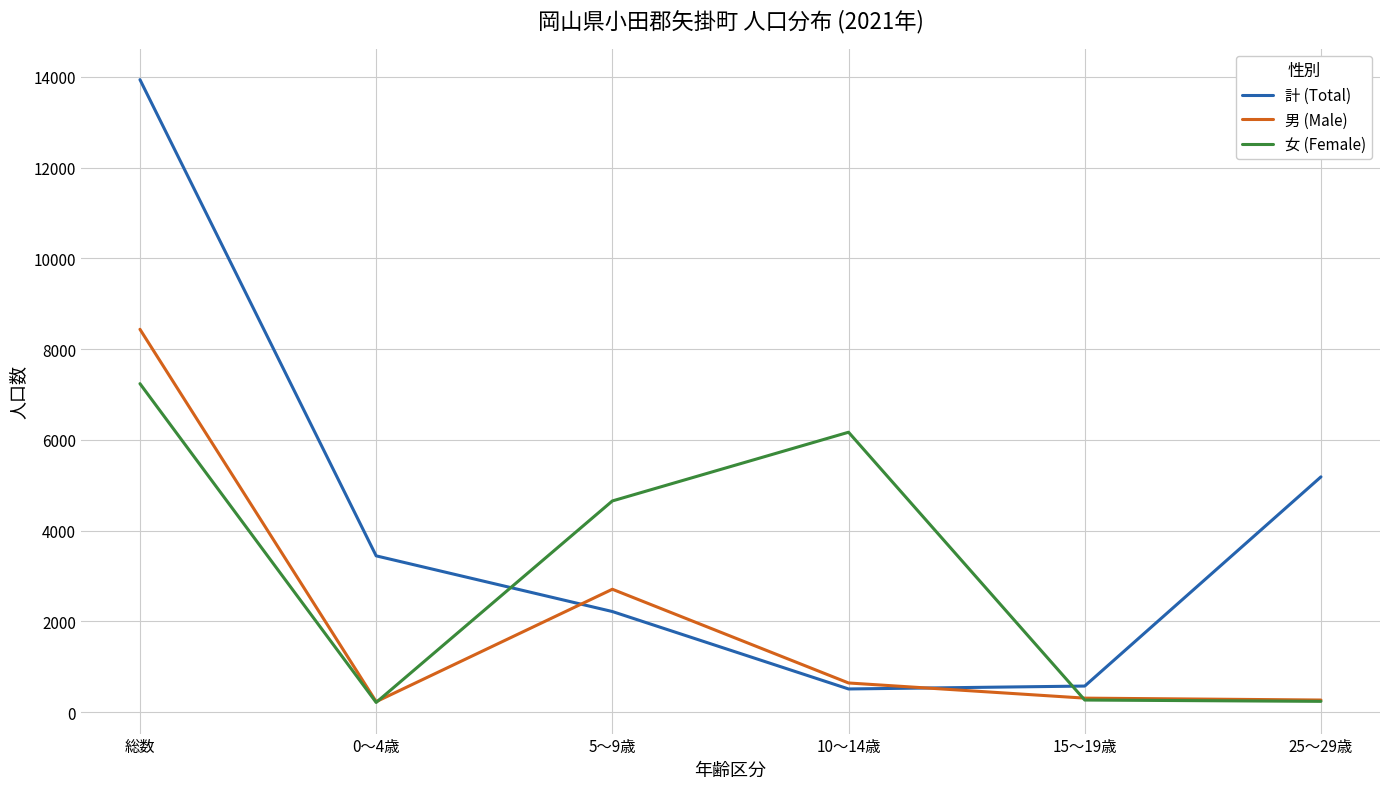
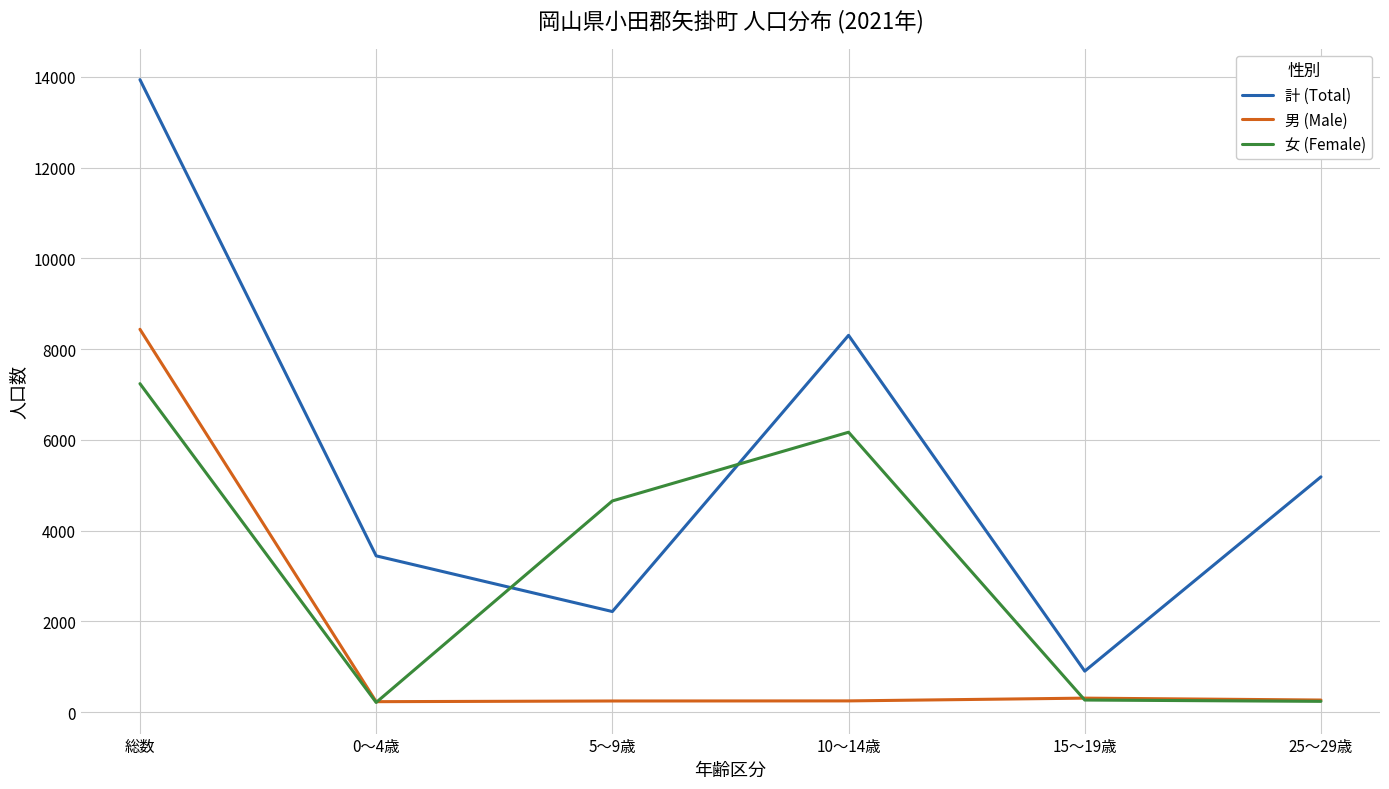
男 (Male), 5～9歳: 2700 -> 200
計 (Total), 10～14歳: 500 -> 8300
男 (Male), 10～14歳: 600 -> 200
計 (Total), 15～19歳: 600 -> 900
